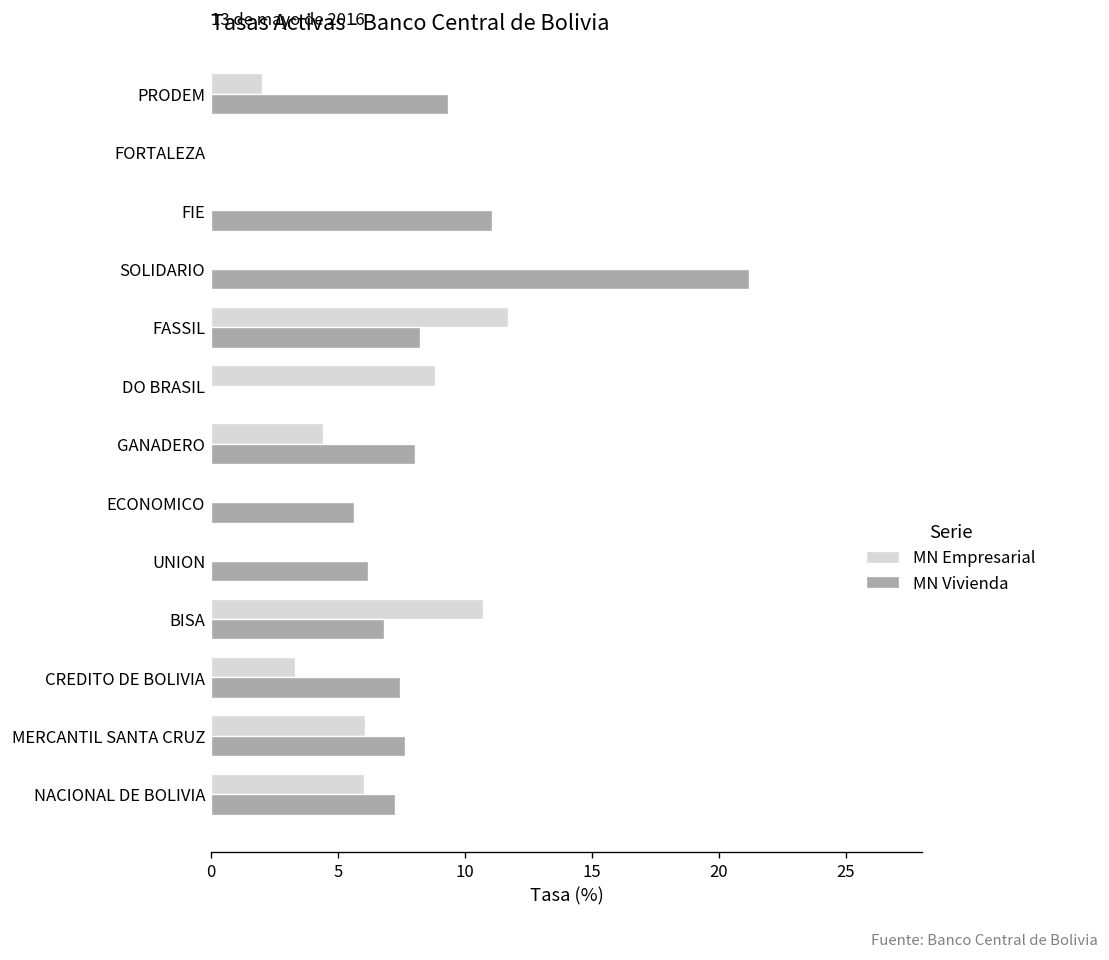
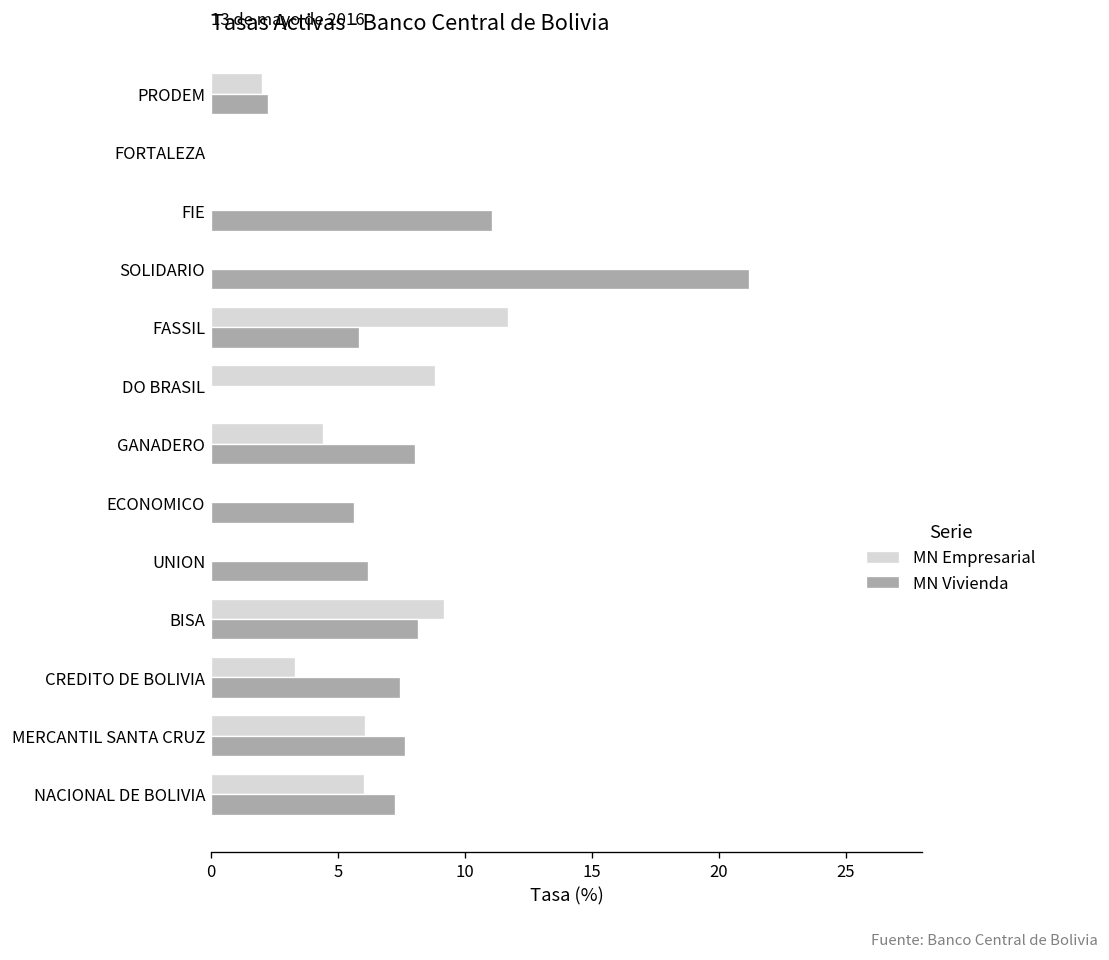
MN Vivienda, PRODEM: 9.3 -> 2.2
MN Vivienda, FASSIL: 8.2 -> 5.8
MN Empresarial, BISA: 10.7 -> 9.2
MN Vivienda, BISA: 6.8 -> 8.1
